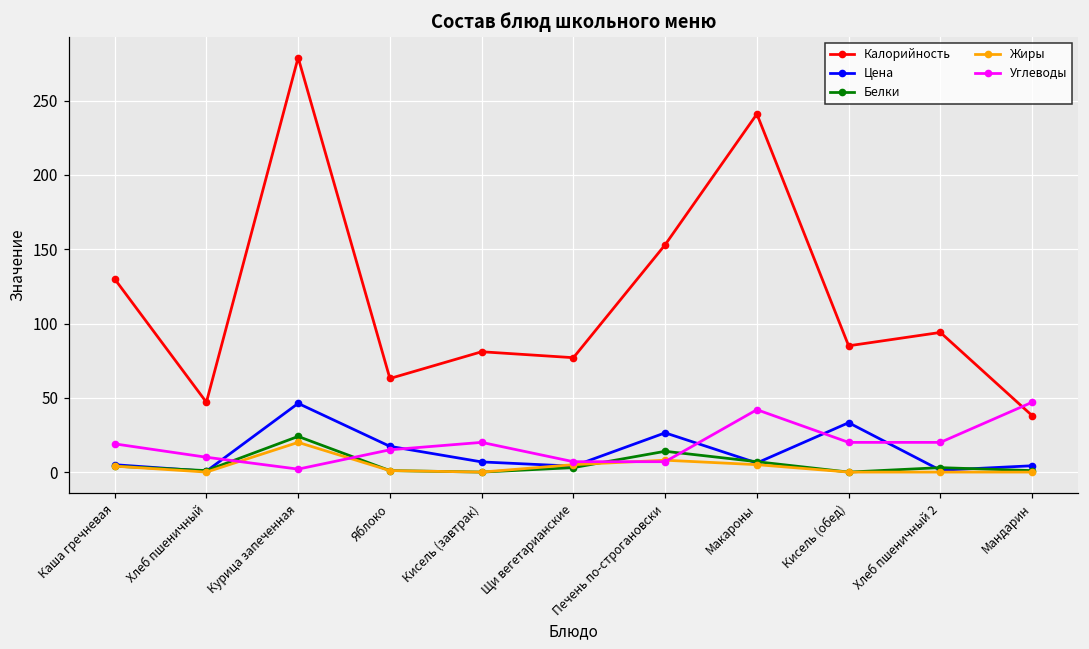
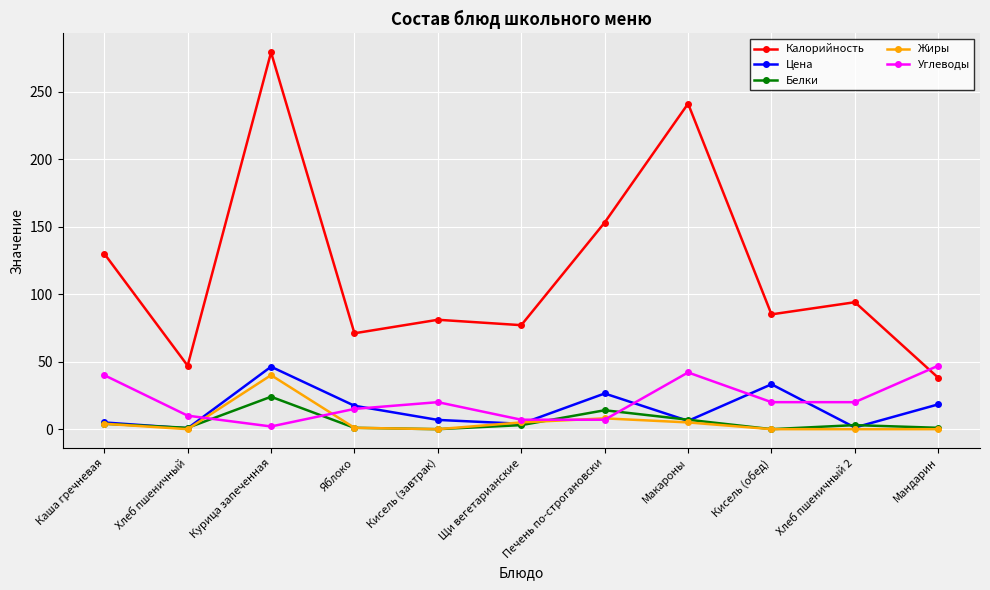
Углеводы, Каша гречневая: 19 -> 40
Жиры, Курица запеченная: 20 -> 40
Калорийность, Яблоко: 63 -> 71
Цена, Мандарин: 4 -> 18
